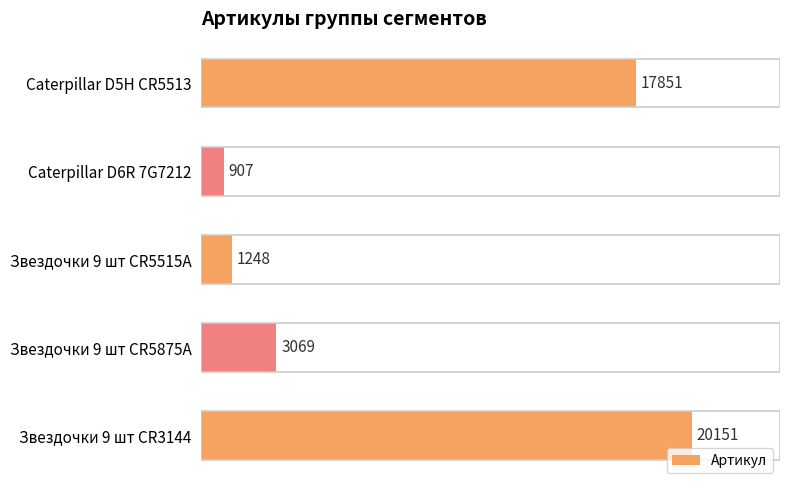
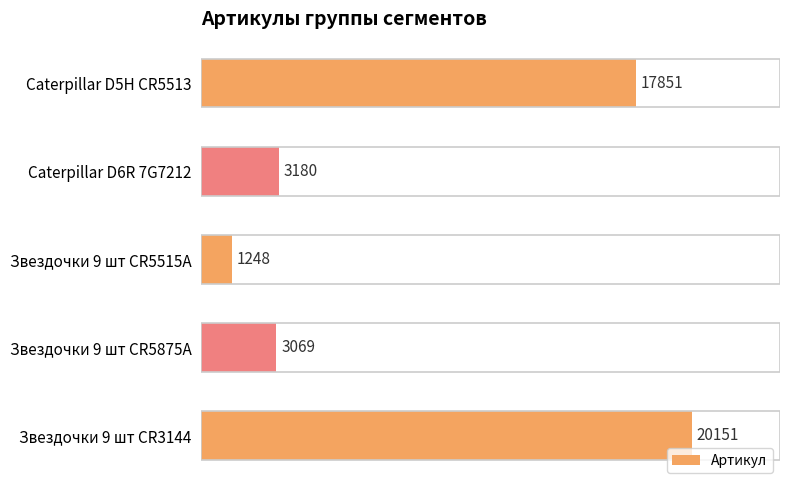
Caterpillar D6R 7G7212: 907 -> 3180
